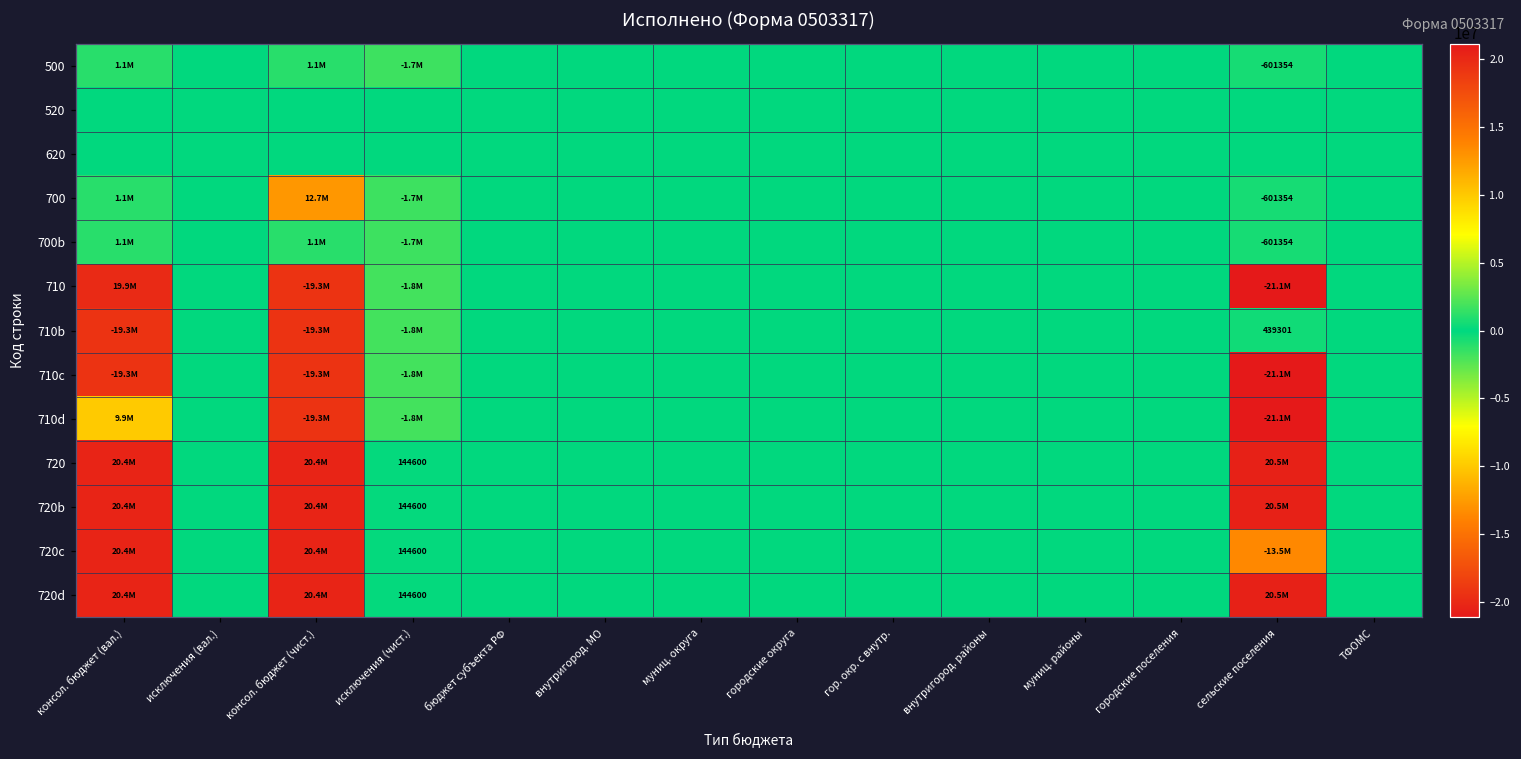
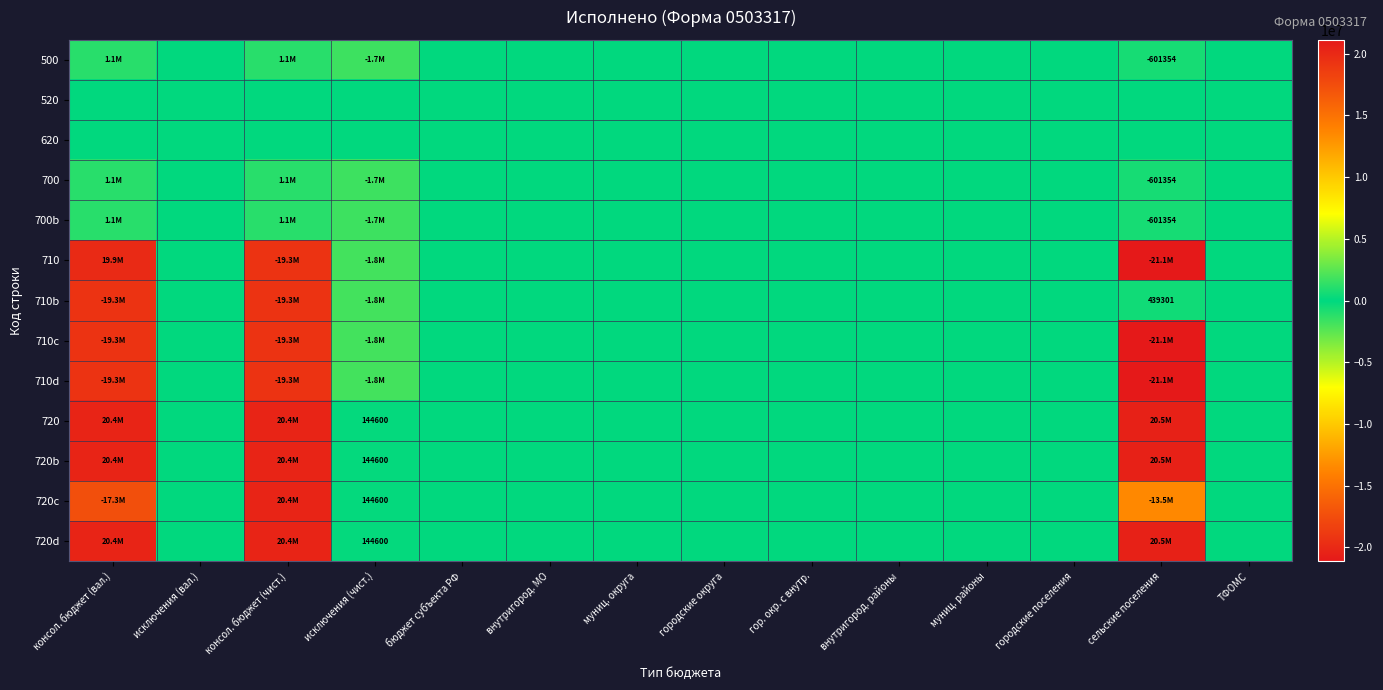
700, консол. бюджет (чист.): 12.7M -> 1.1M
710d, консол. бюджет (вал.): 9.9M -> -19.3M
720c, консол. бюджет (вал.): 20.4M -> -17.3M
